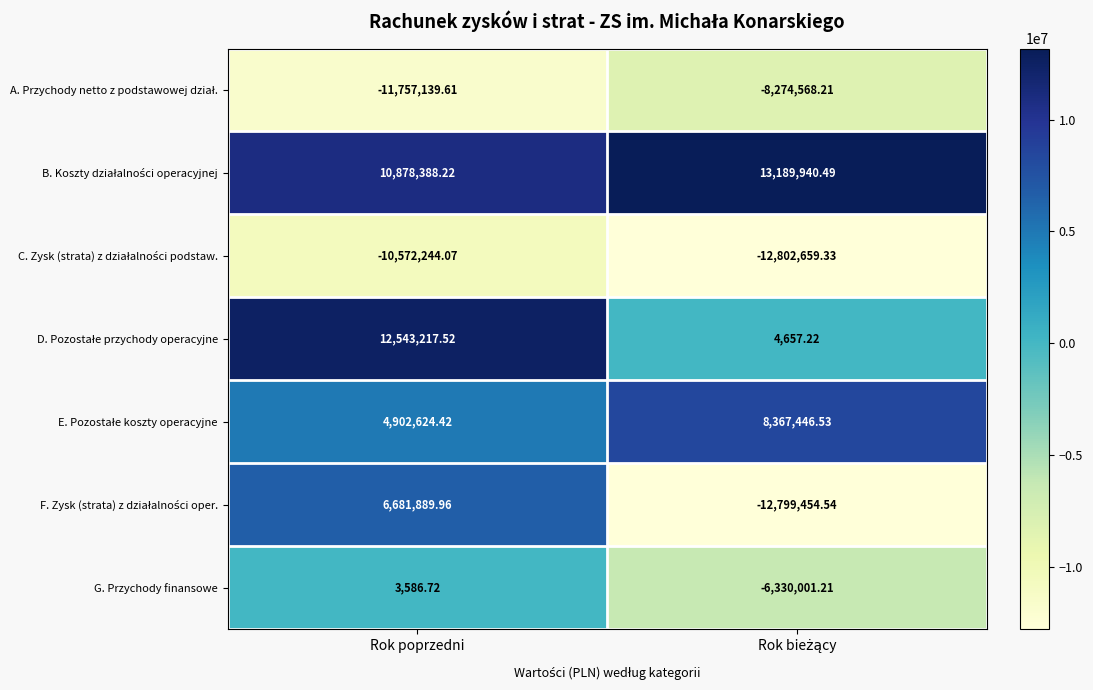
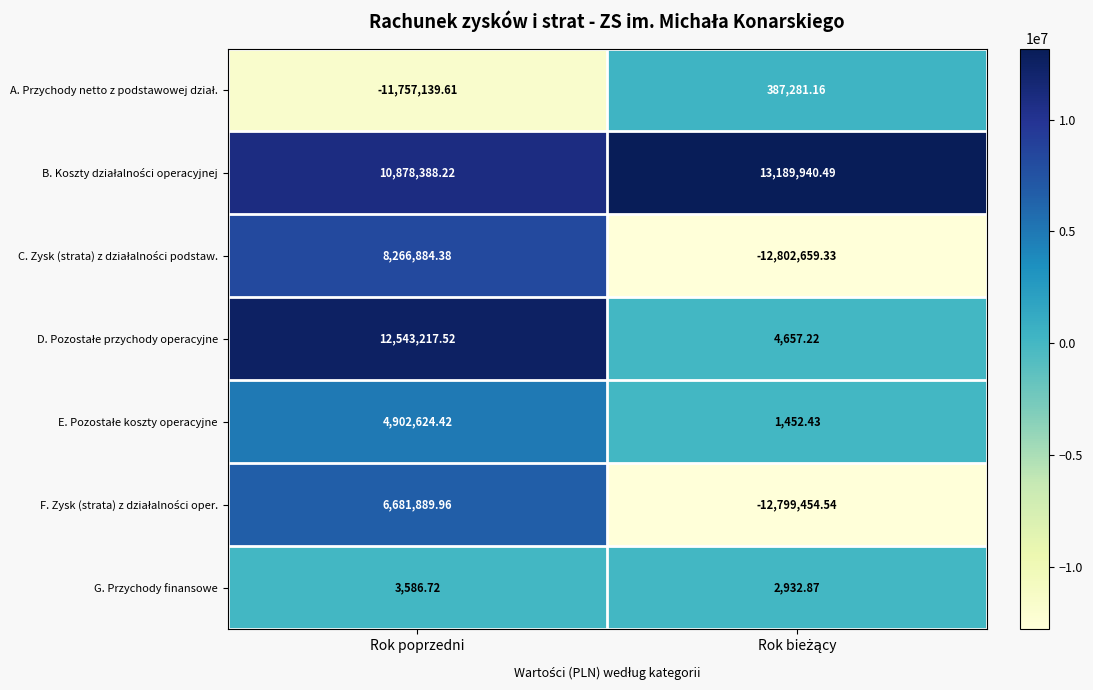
A. Przychody netto z podstawowej dział., Rok bieżący: -8,274,568.21 -> 387,281.16
C. Zysk (strata) z działalności podstaw., Rok poprzedni: -10,572,244.07 -> 8,266,884.38
E. Pozostałe koszty operacyjne, Rok bieżący: 8,367,446.53 -> 1,452.43
G. Przychody finansowe, Rok bieżący: -6,330,001.21 -> 2,932.87
